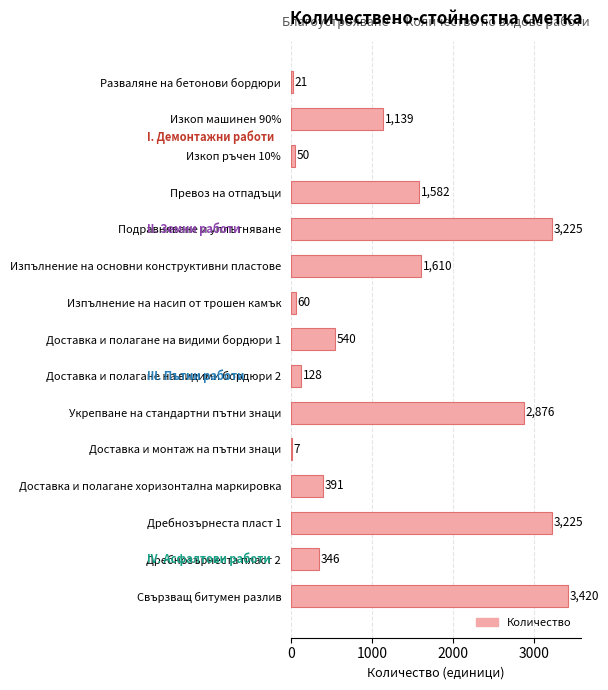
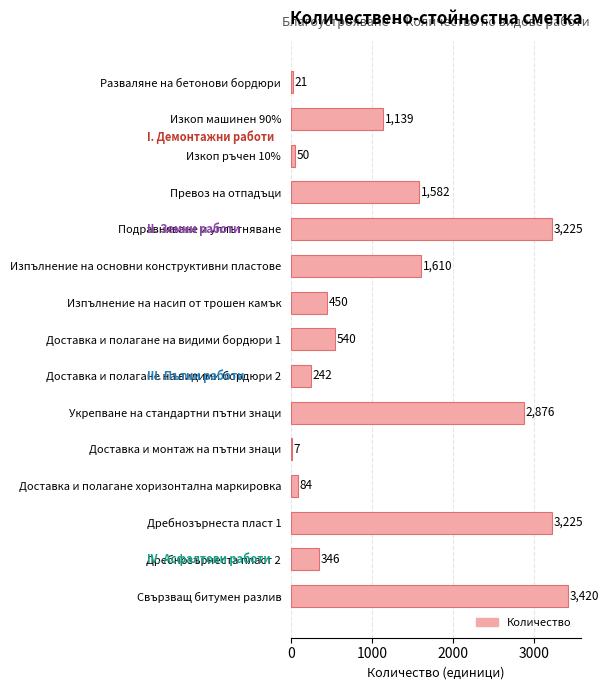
Изпълнение на насип от трошен камък: 60 -> 450
Доставка и полагане на видими бордюри 2: 128 -> 242
Доставка и полагане хоризонтална маркировка: 391 -> 84
